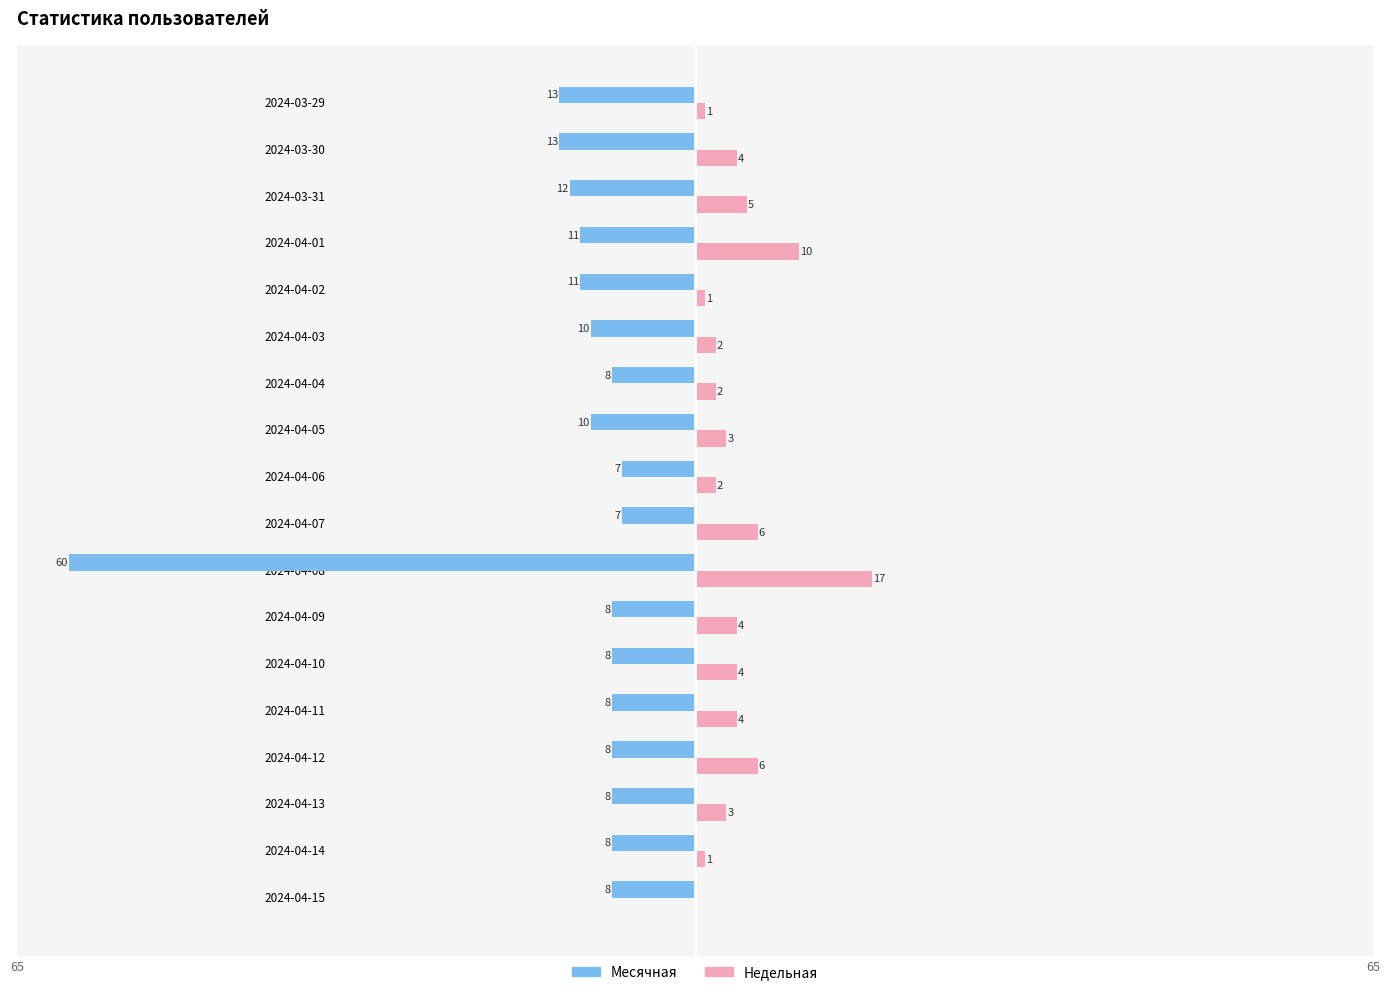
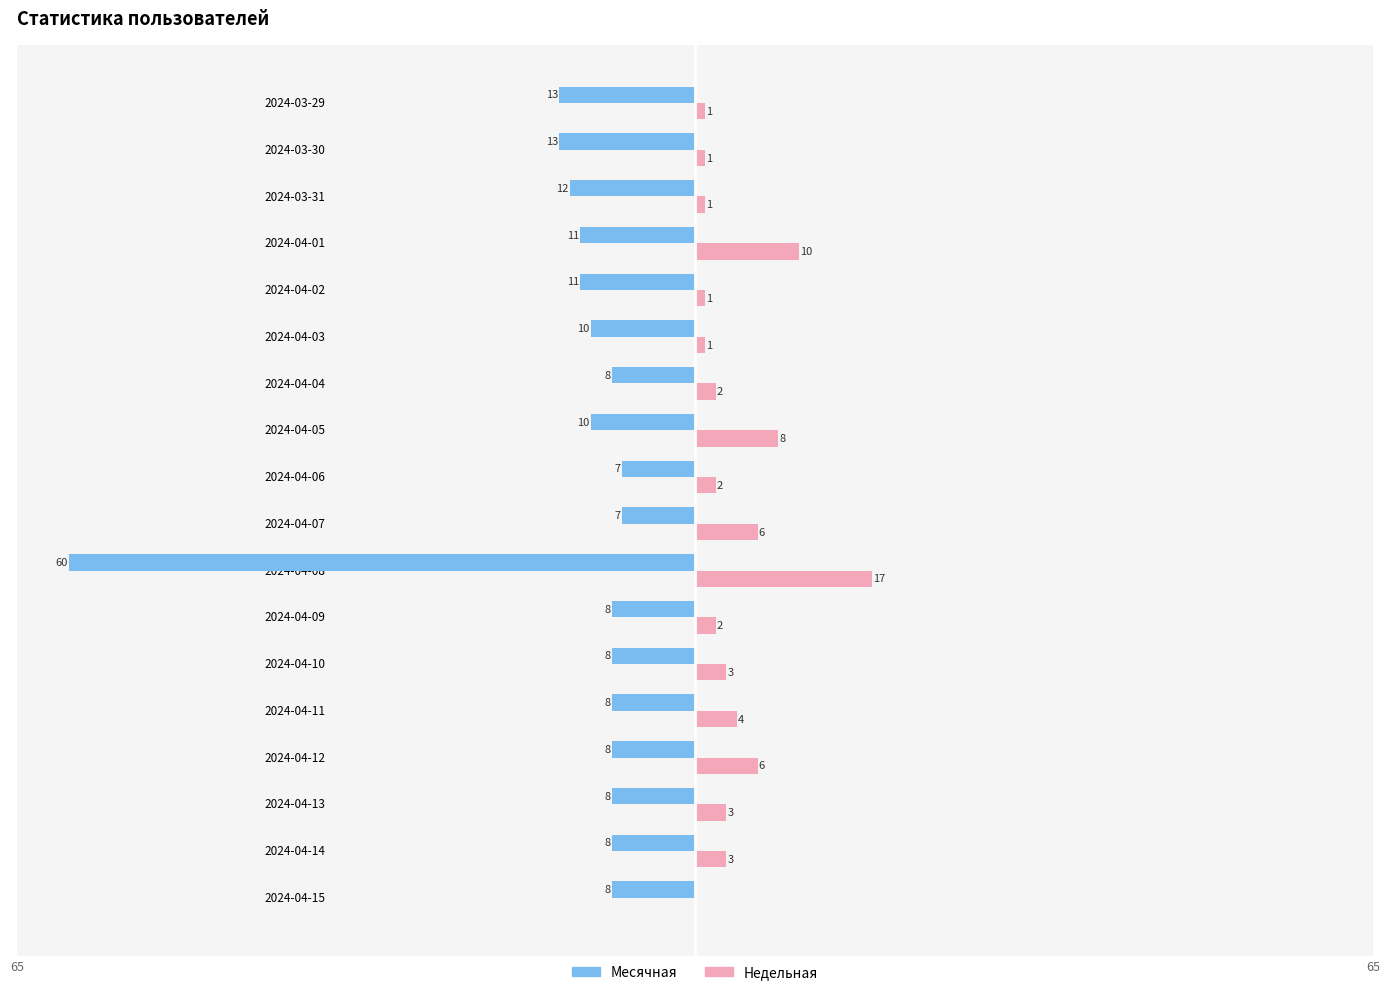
Недельная, 2024-03-30: 4 -> 1
Недельная, 2024-03-31: 5 -> 1
Недельная, 2024-04-03: 2 -> 1
Недельная, 2024-04-05: 3 -> 8
Недельная, 2024-04-09: 4 -> 2
Недельная, 2024-04-10: 4 -> 3
Недельная, 2024-04-14: 1 -> 3
